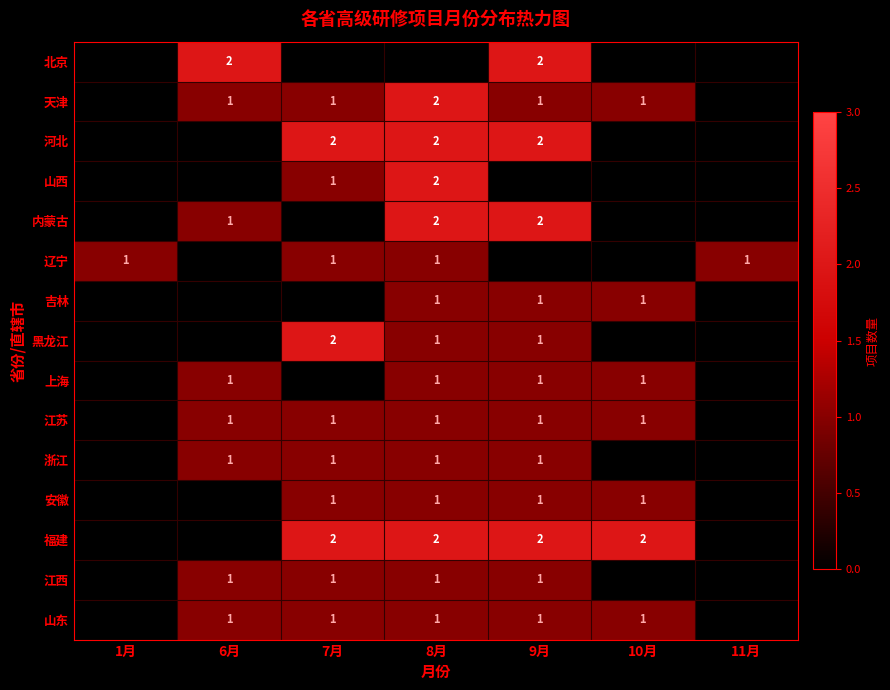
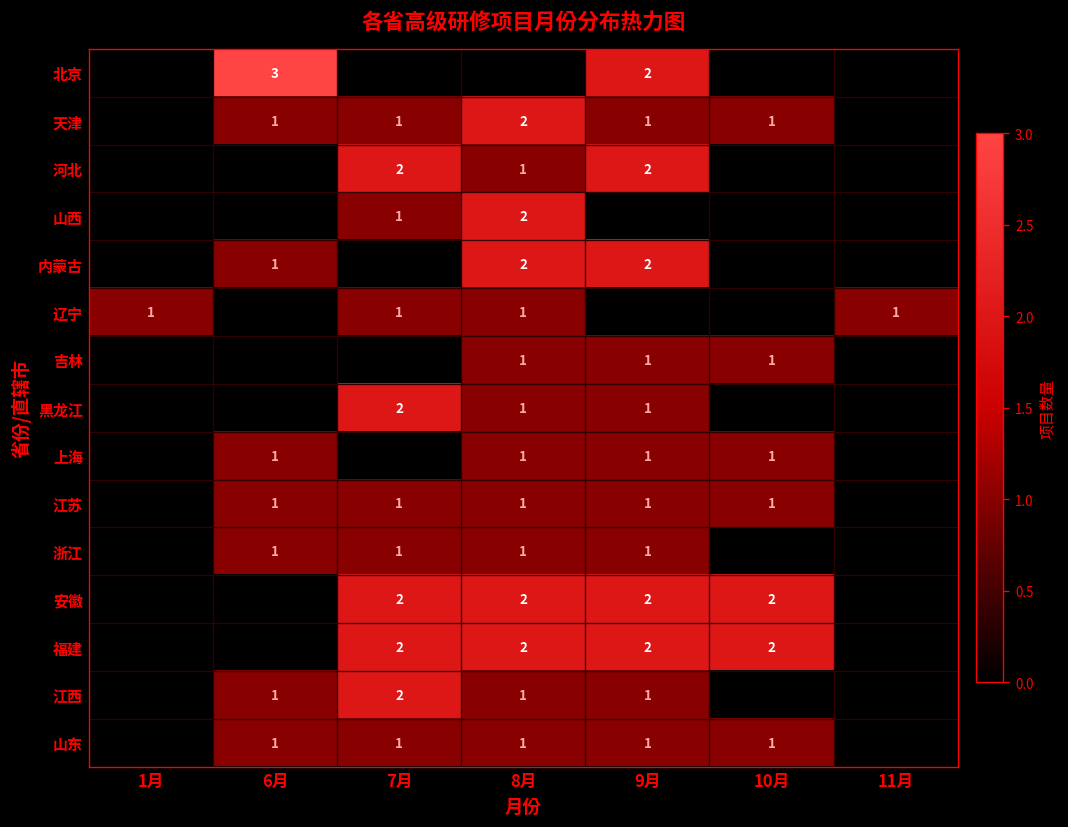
北京, 6月: 2 -> 3
河北, 8月: 2 -> 1
安徽, 7月: 1 -> 2
安徽, 8月: 1 -> 2
安徽, 9月: 1 -> 2
安徽, 10月: 1 -> 2
江西, 7月: 1 -> 2
